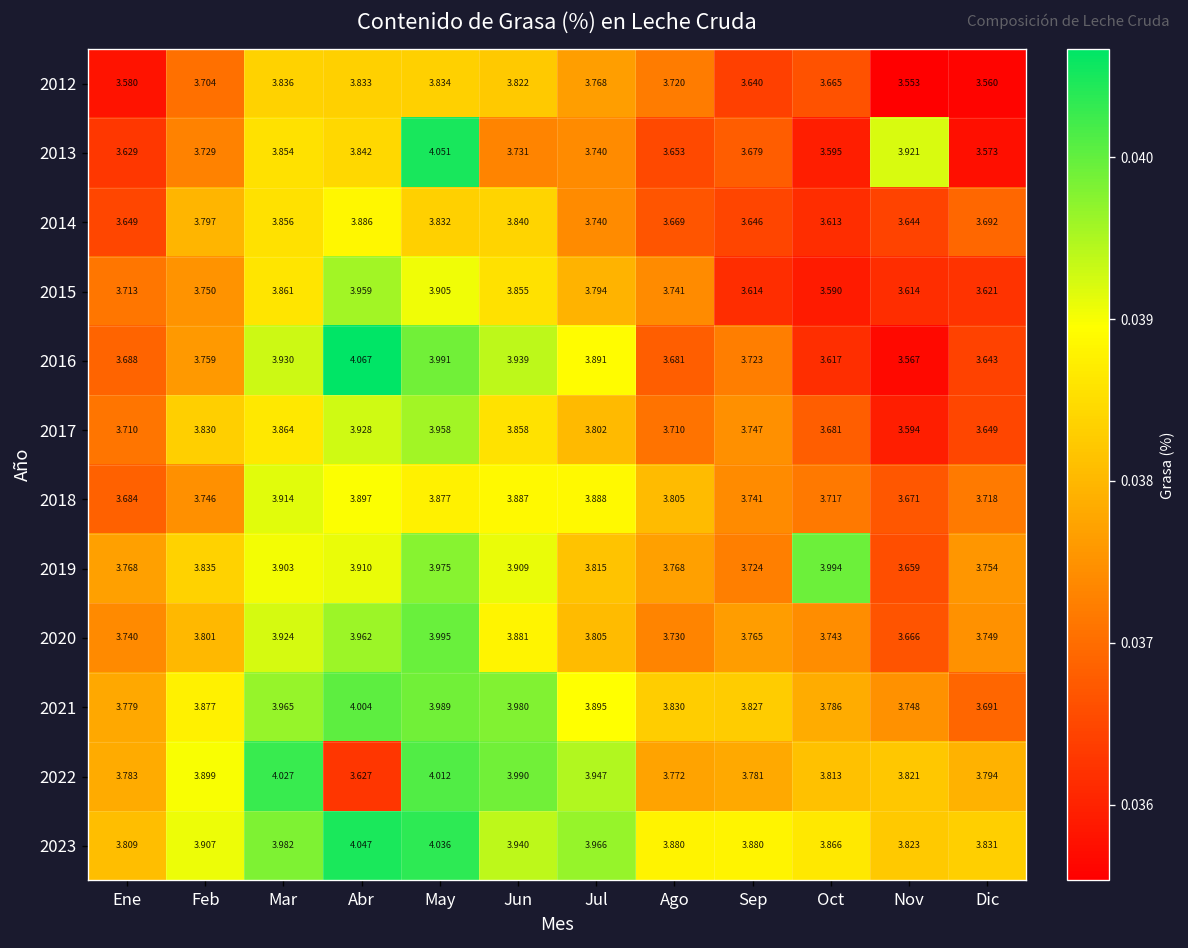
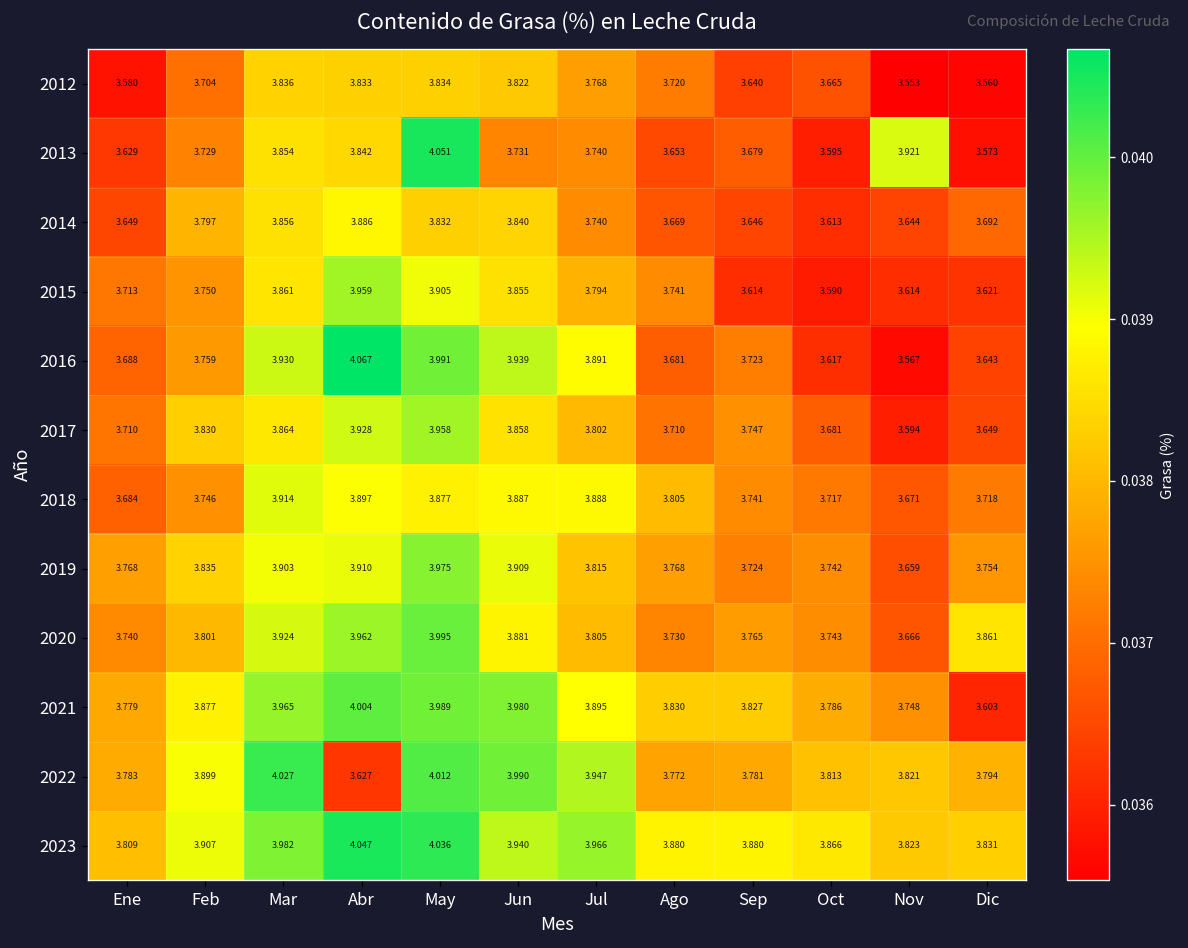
2019, Oct: 3.994 -> 3.742
2020, Dic: 3.749 -> 3.861
2021, Dic: 3.691 -> 3.603
